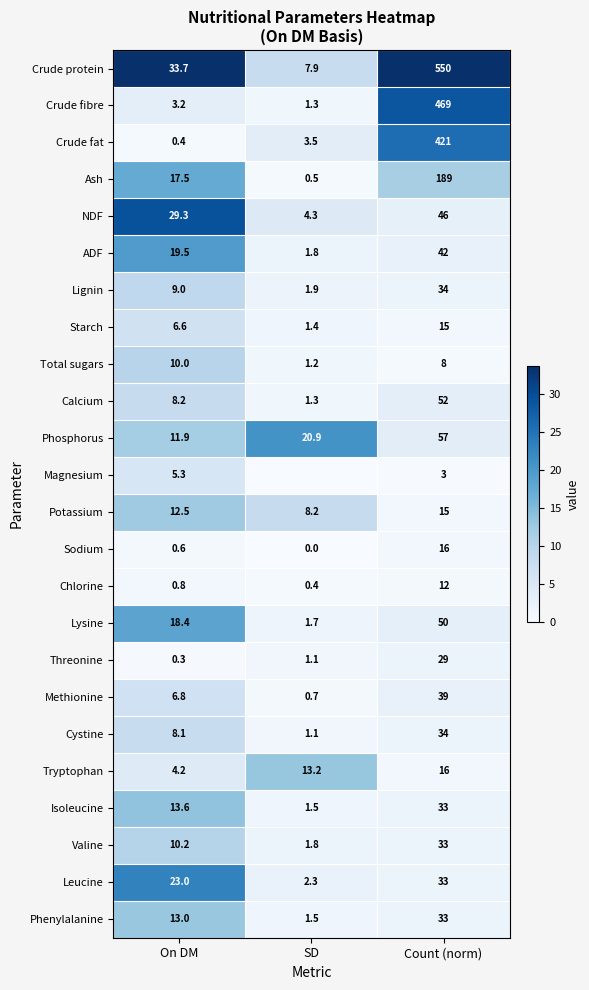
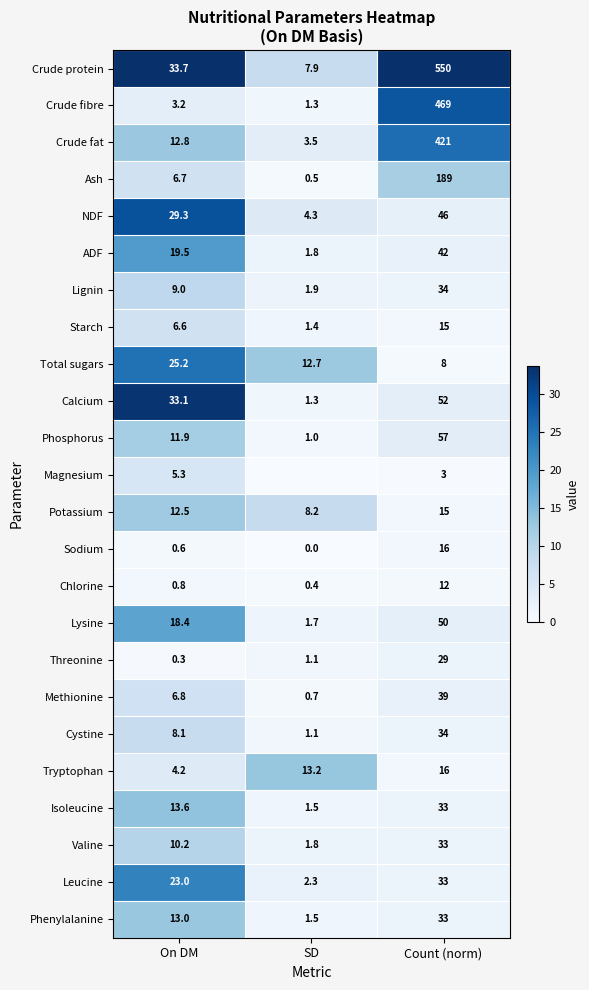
Crude fat, On DM: 0.4 -> 12.8
Ash, On DM: 17.5 -> 6.7
Total sugars, On DM: 10.0 -> 25.2
Total sugars, SD: 1.2 -> 12.7
Calcium, On DM: 8.2 -> 33.1
Phosphorus, SD: 20.9 -> 1.0
